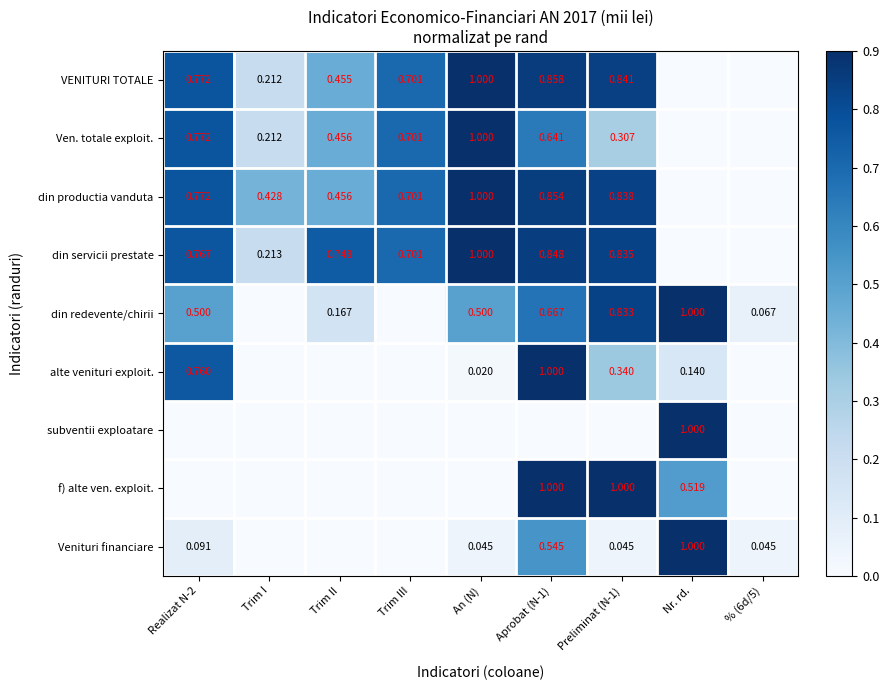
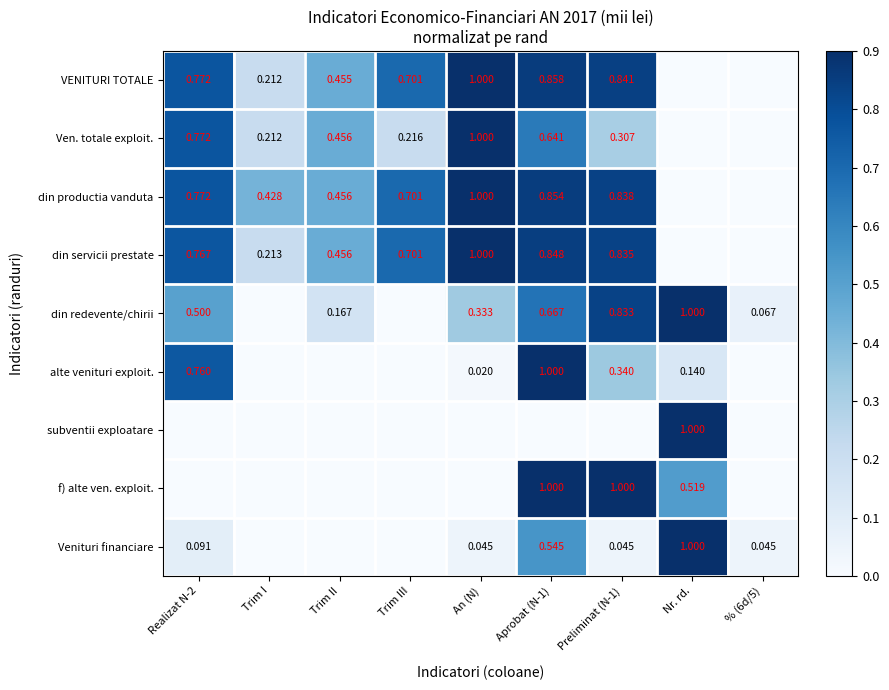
Ven. totale exploit., Trim III: 0.701 -> 0.216
din servicii prestate, Trim II: 0.748 -> 0.456
din redevente/chirii, An (N): 0.500 -> 0.333
